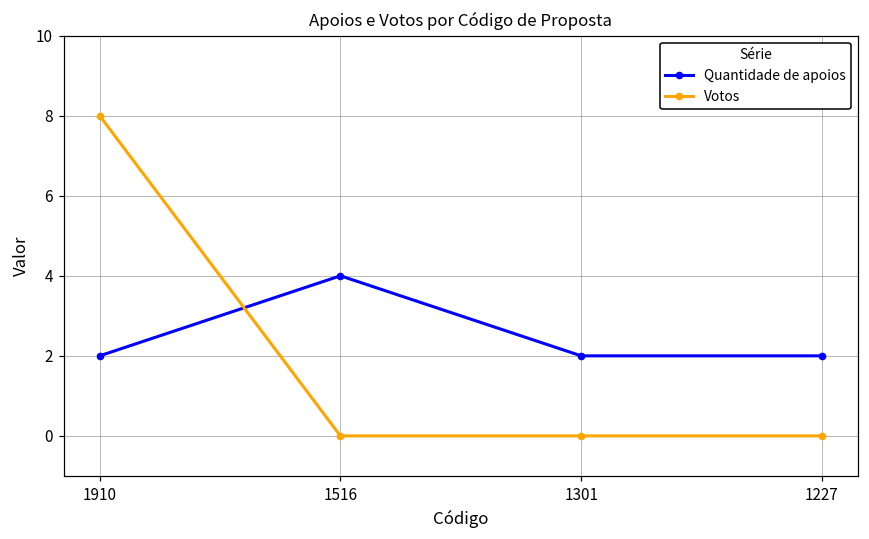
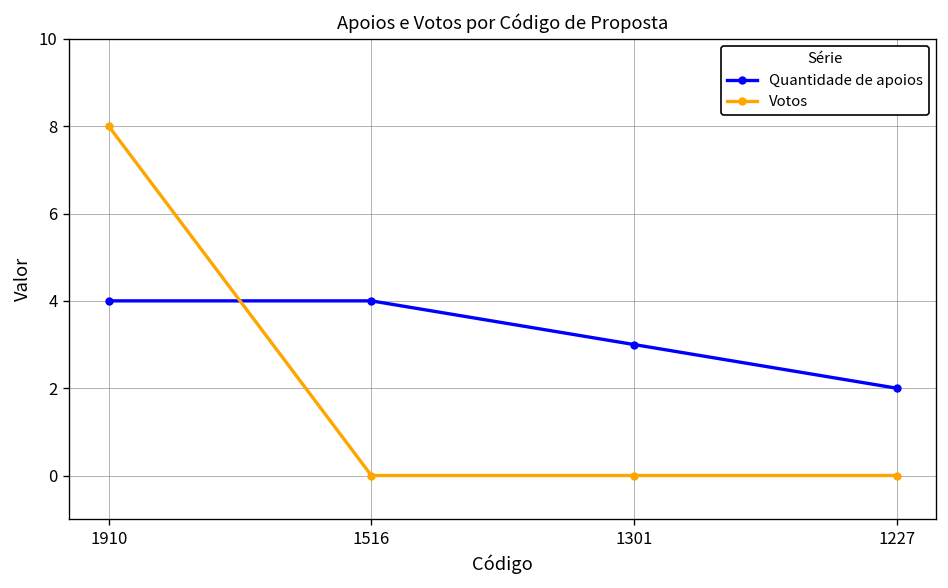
Quantidade de apoios, 1910: 2 -> 4
Quantidade de apoios, 1301: 2 -> 3
